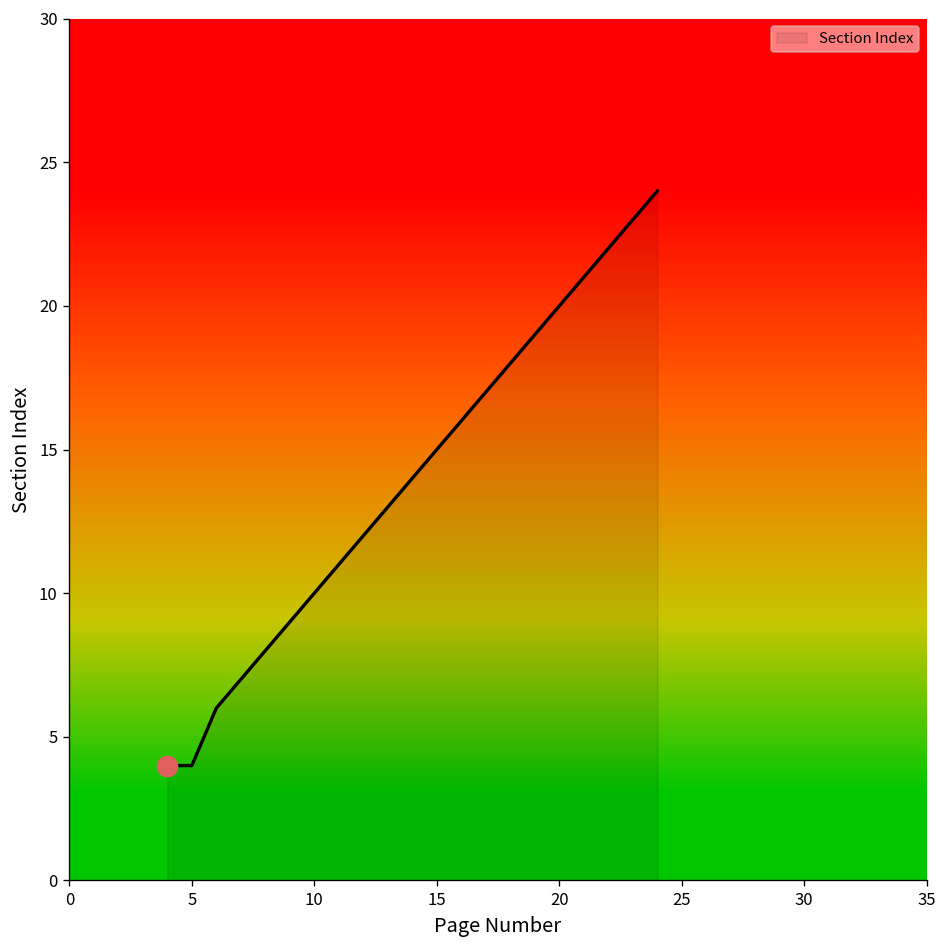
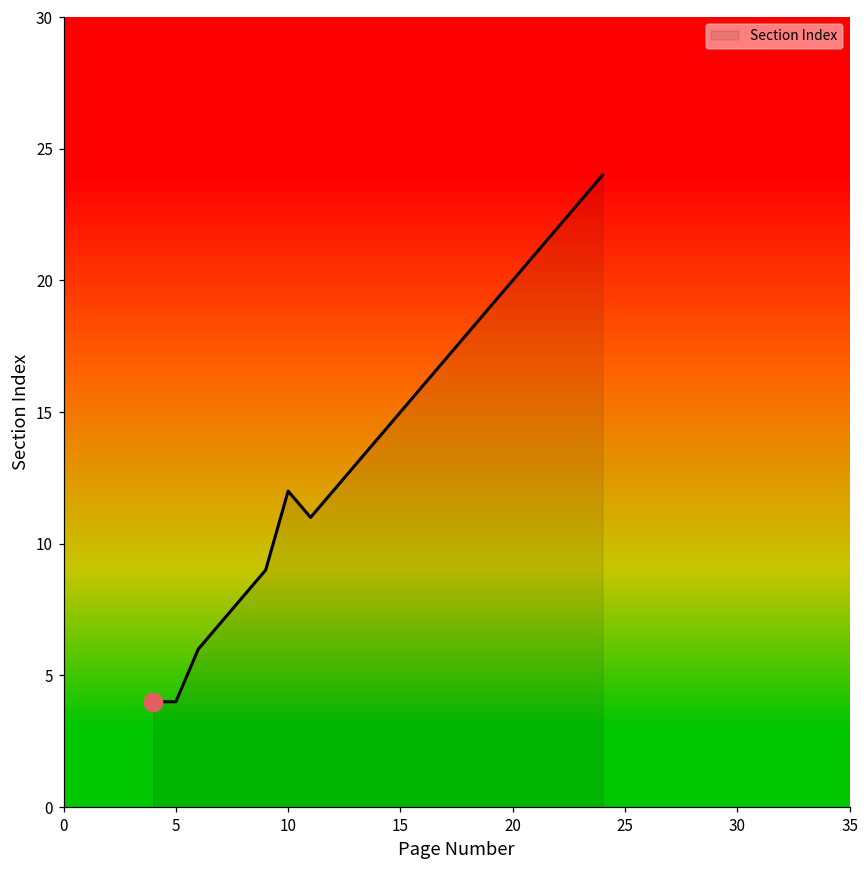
Section Index, 10: 10 -> 12
